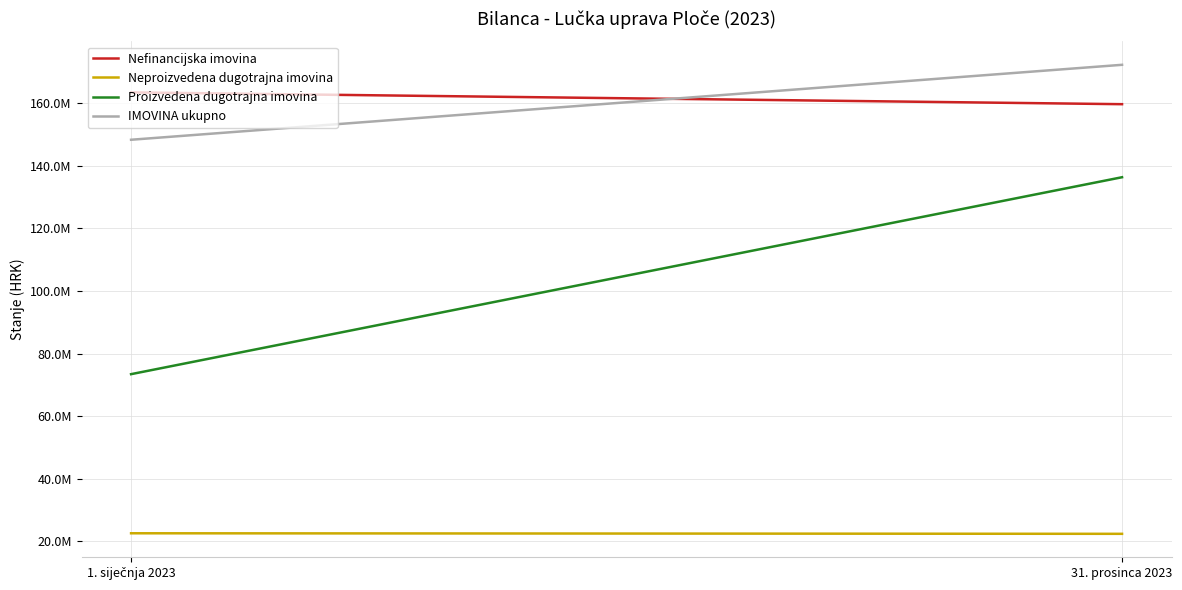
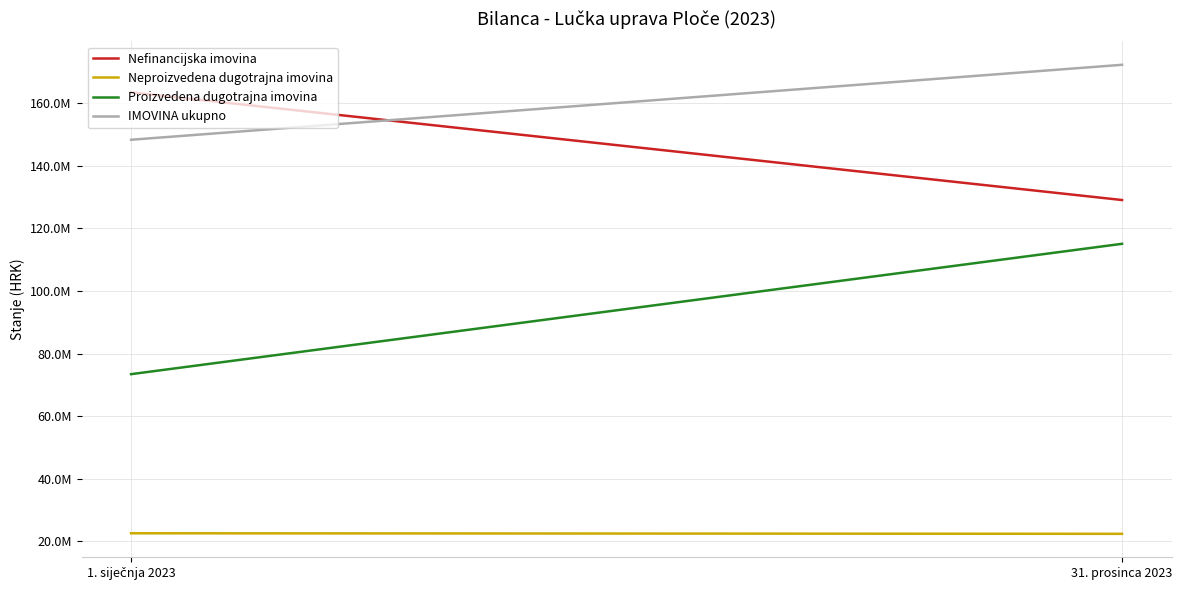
Nefinancijska imovina, 31. prosinca 2023: 160000000 -> 129000000
Proizvedena dugotrajna imovina, 31. prosinca 2023: 136000000 -> 115000000
